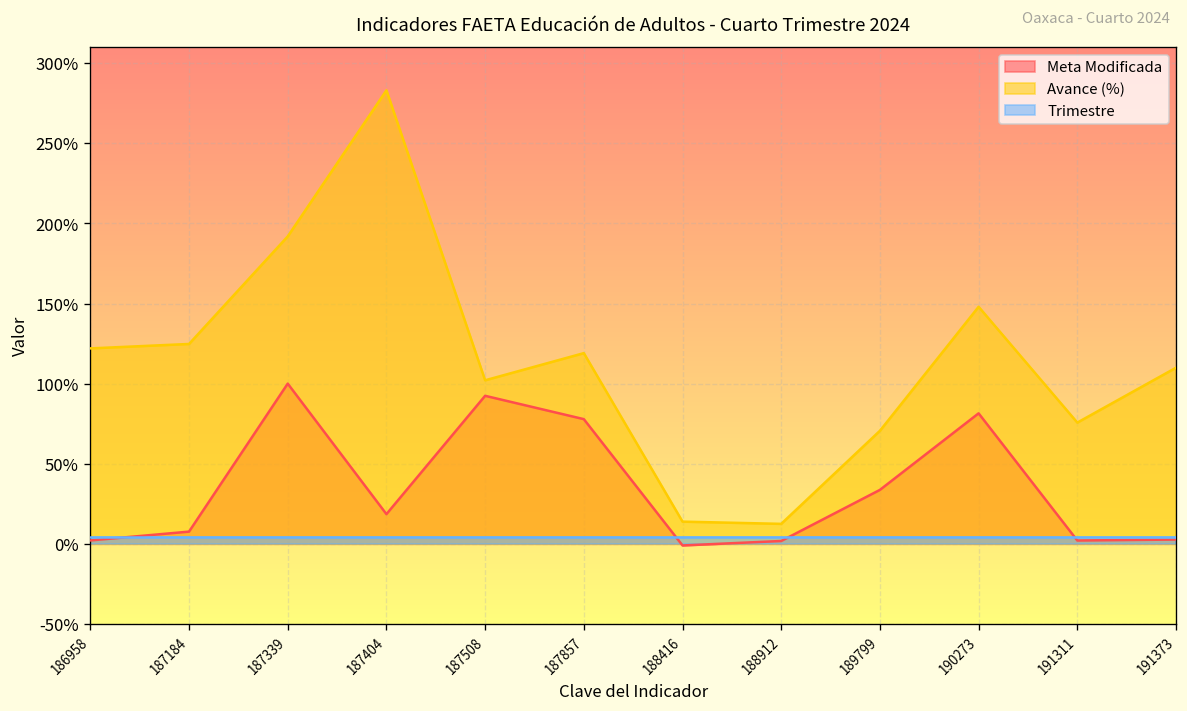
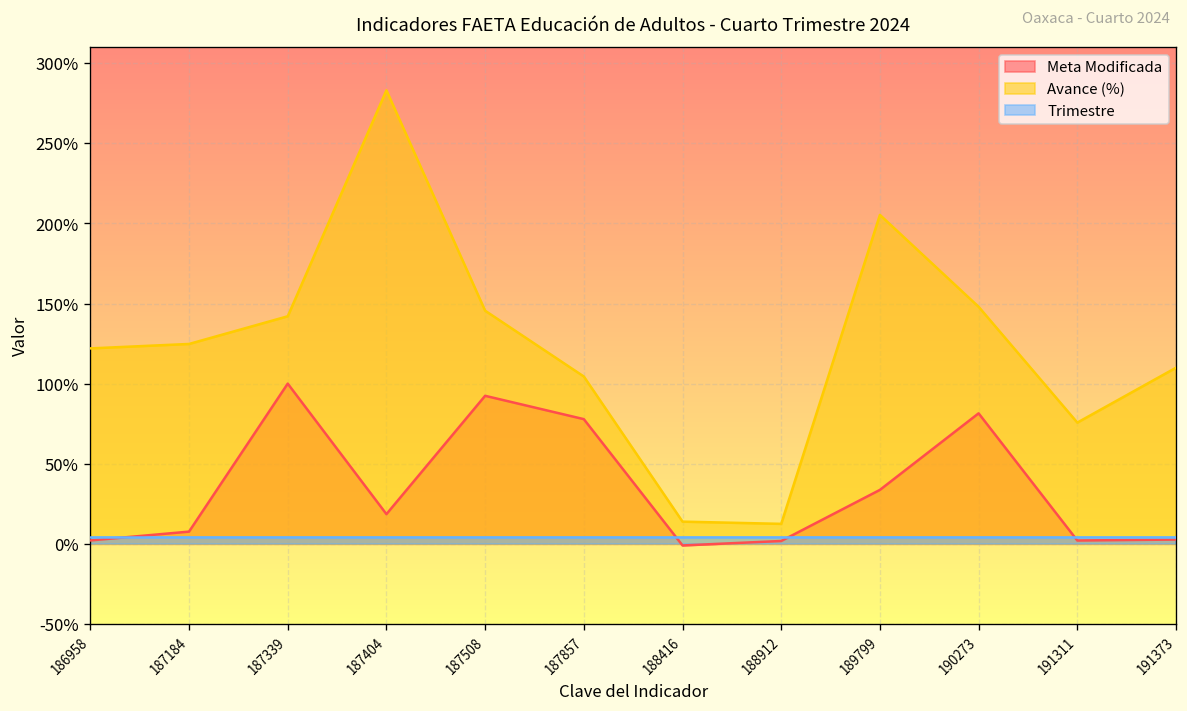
Avance (%), 187339: 192% -> 142%
Avance (%), 187508: 102% -> 146%
Avance (%), 187857: 119% -> 104%
Avance (%), 189799: 71% -> 205%
